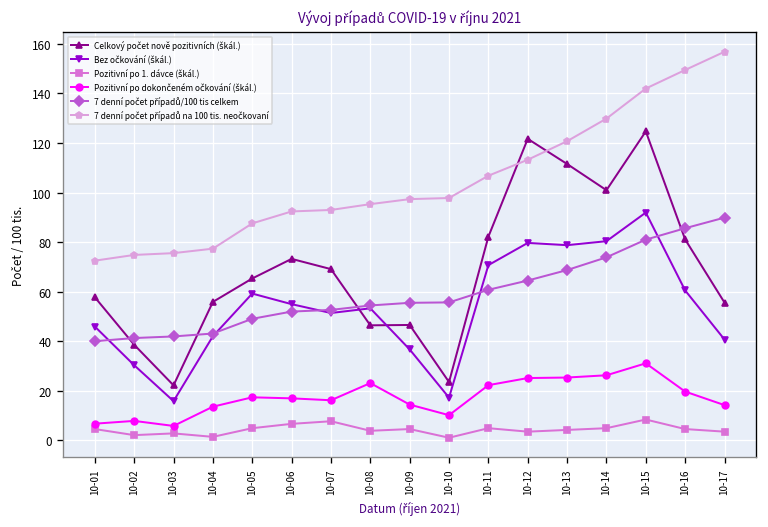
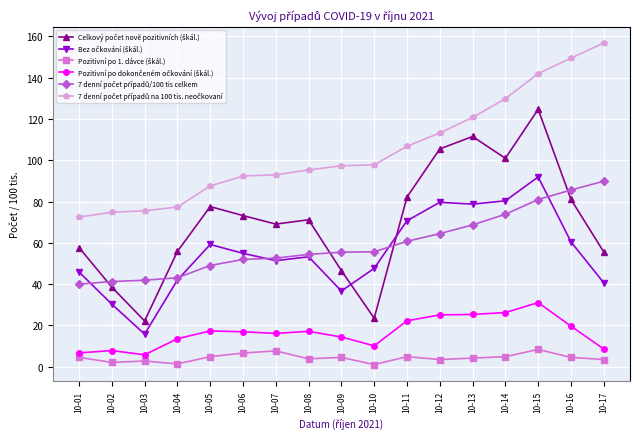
Celkový počet nově pozitivních (škál.), 10-05: 65 -> 78
Celkový počet nově pozitivních (škál.), 10-08: 46 -> 71
Pozitivní po dokončeném očkování (škál.), 10-08: 23 -> 17
Bez očkování (škál.), 10-10: 17 -> 48
Celkový počet nově pozitivních (škál.), 10-12: 122 -> 105
Pozitivní po dokončeném očkování (škál.), 10-17: 14 -> 9
